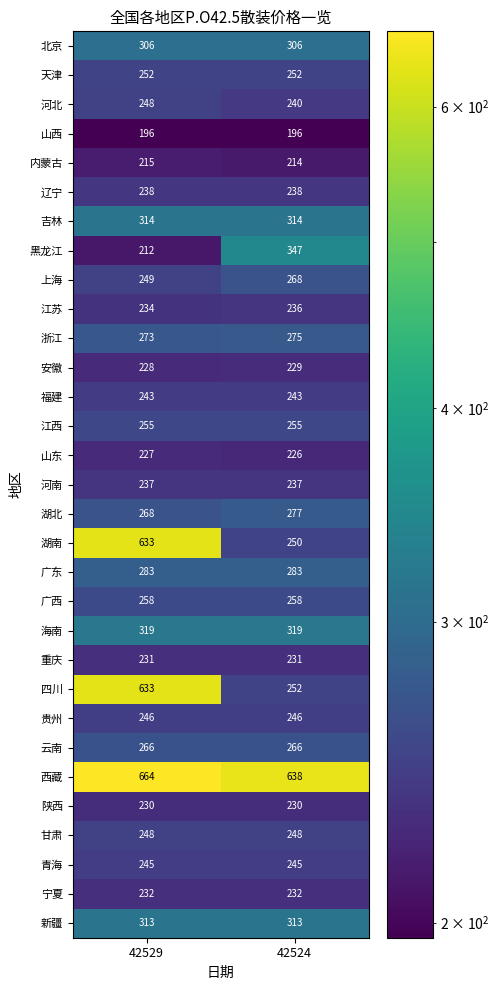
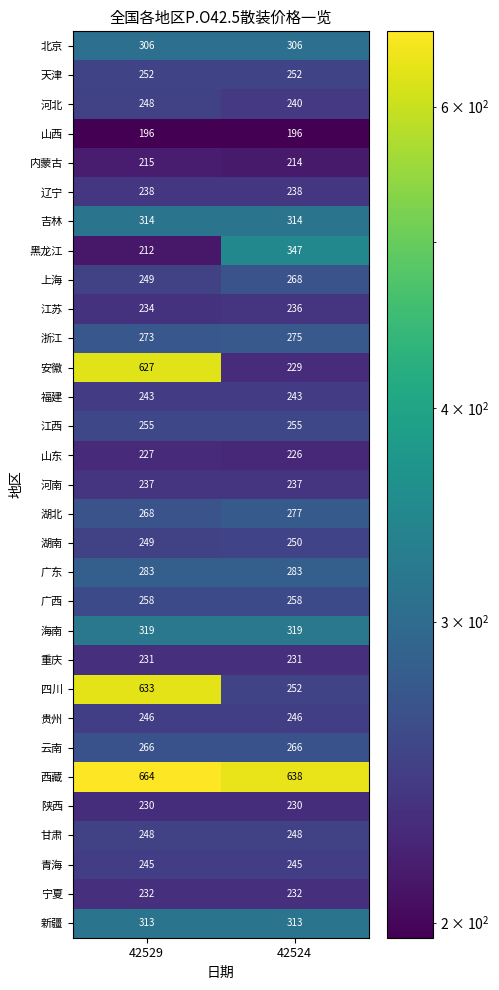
安徽, 42529: 228 -> 627
湖南, 42529: 633 -> 249
